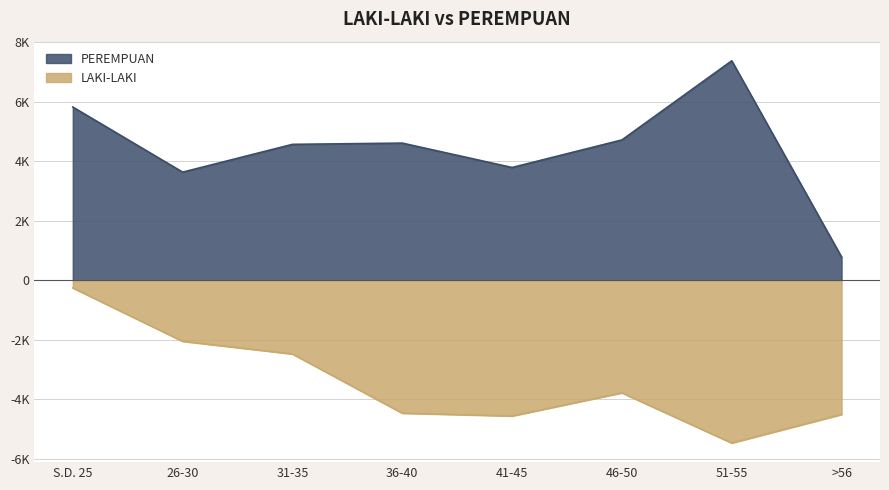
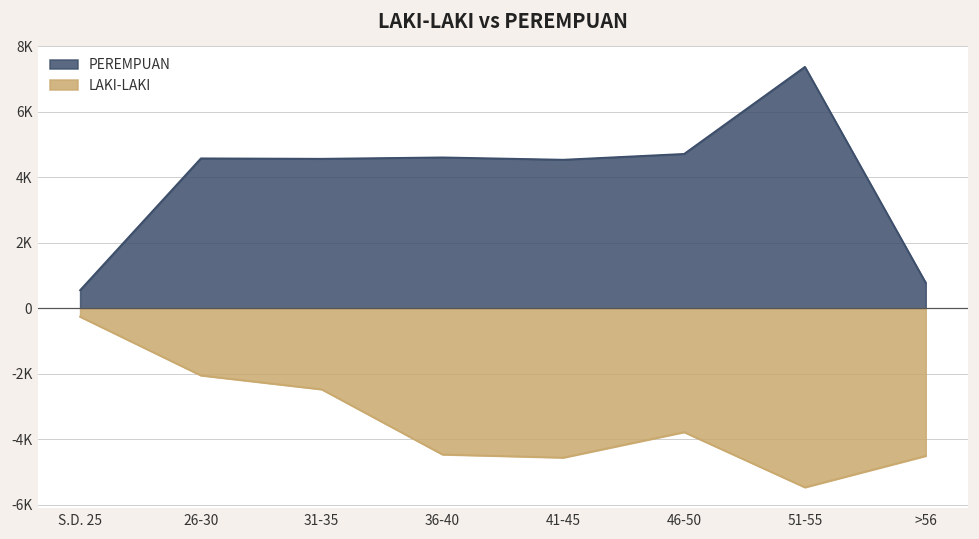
PEREMPUAN, S.D. 25: 5800 -> 500
PEREMPUAN, 26-30: 3600 -> 4600
PEREMPUAN, 41-45: 3800 -> 4500
